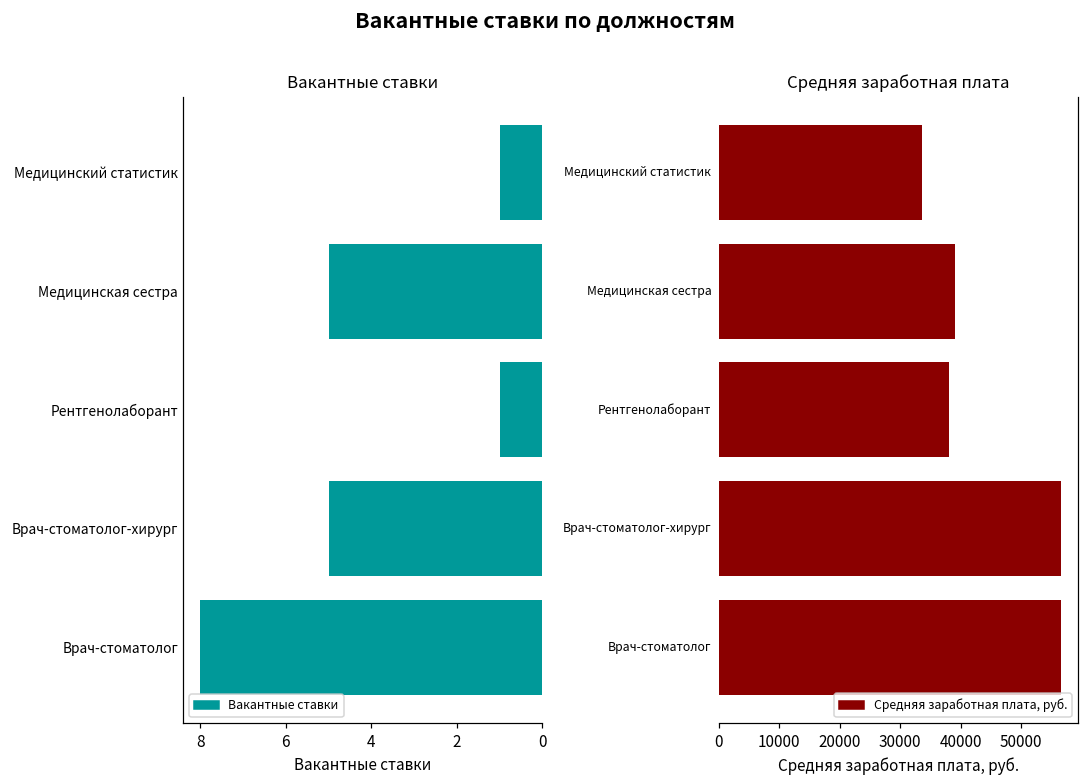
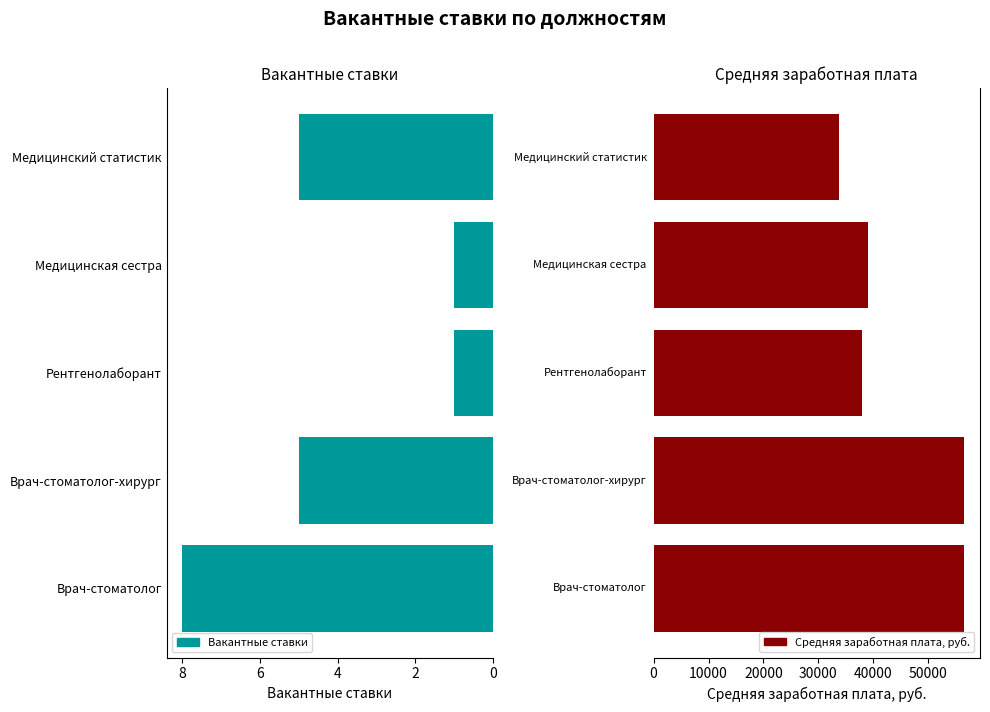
Вакантные ставки, Медицинский статистик: 1 -> 5
Вакантные ставки, Медицинская сестра: 5 -> 1
